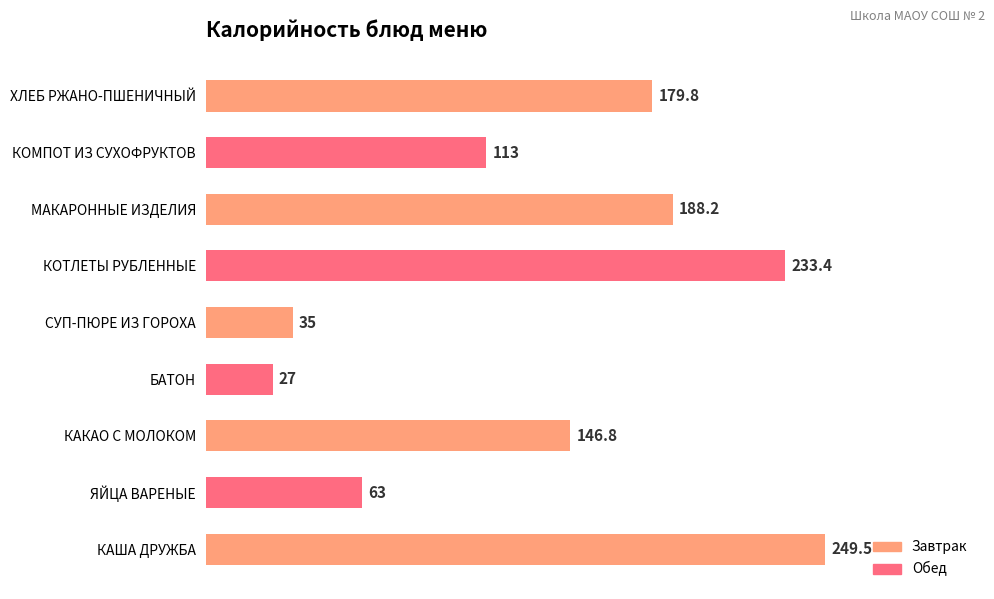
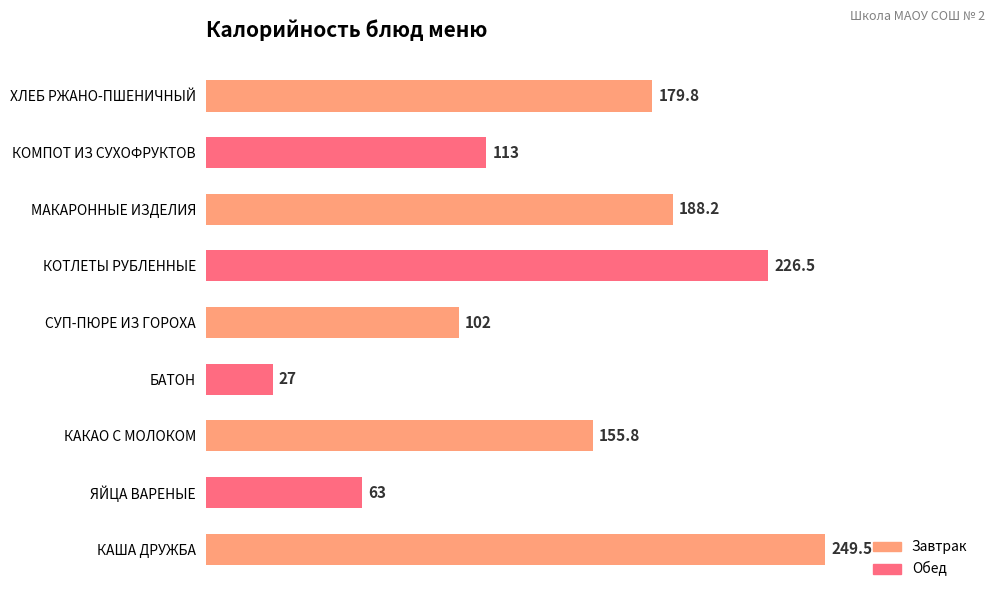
КОТЛЕТЫ РУБЛЕННЫЕ: 233.4 -> 226.5
СУП-ПЮРЕ ИЗ ГОРОХА: 35 -> 102
КАКАО С МОЛОКОМ: 146.8 -> 155.8
